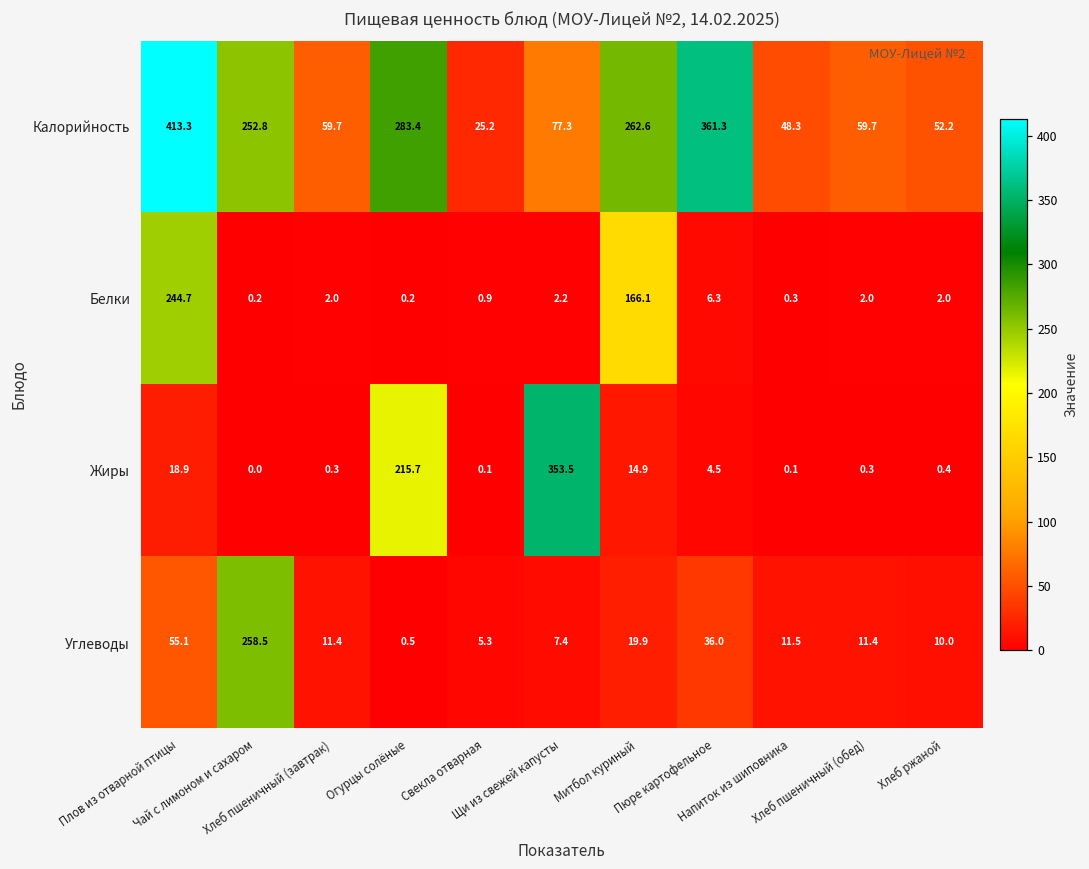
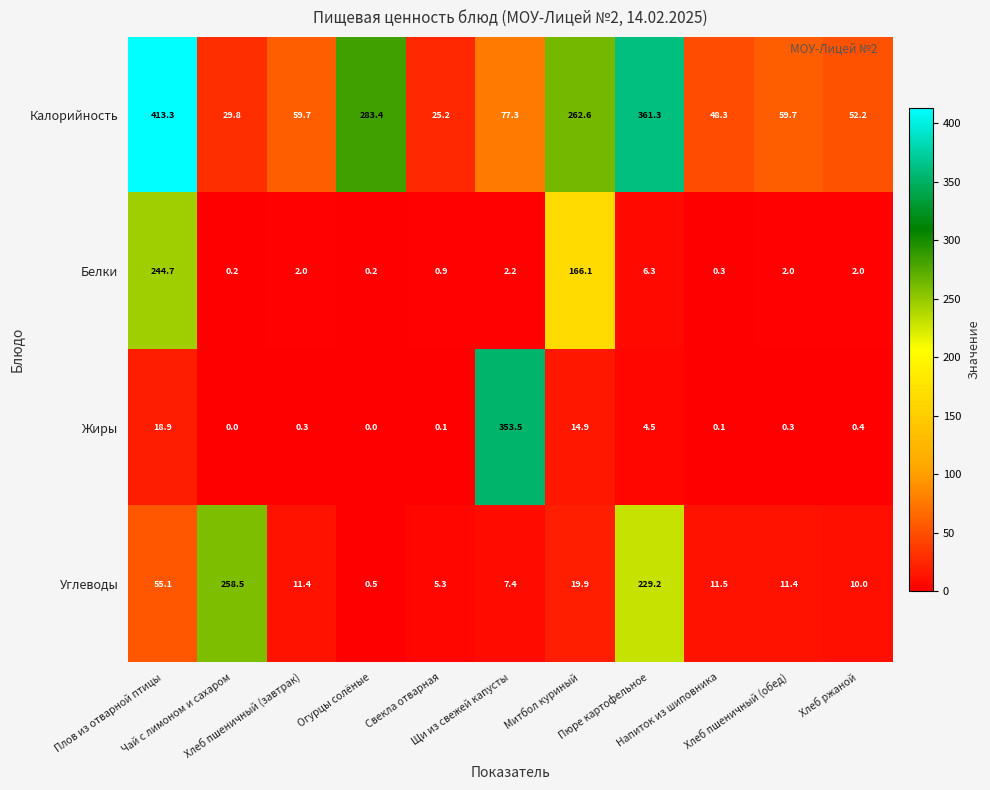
Калорийность, Чай с лимоном и сахаром: 252.8 -> 29.8
Жиры, Огурцы солёные: 215.7 -> 0.0
Углеводы, Пюре картофельное: 36.0 -> 229.2
